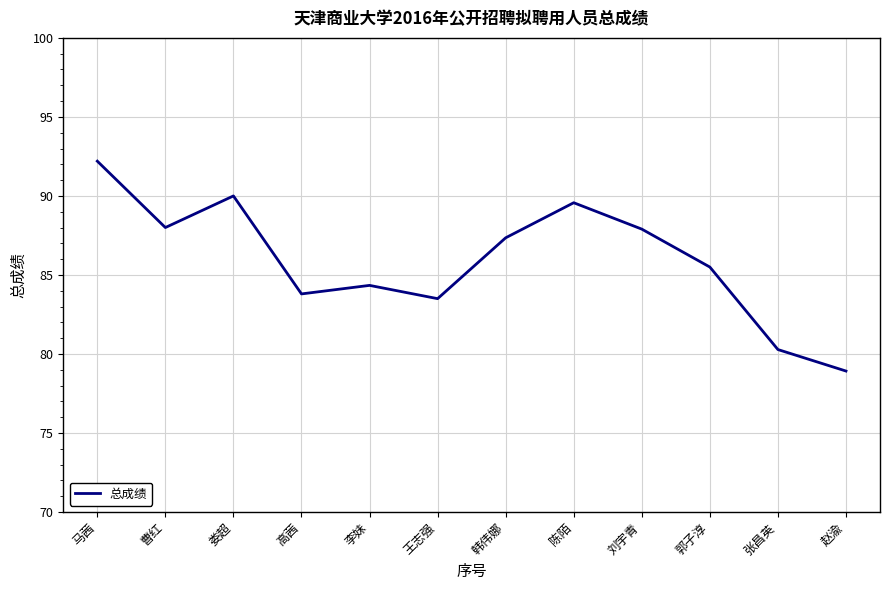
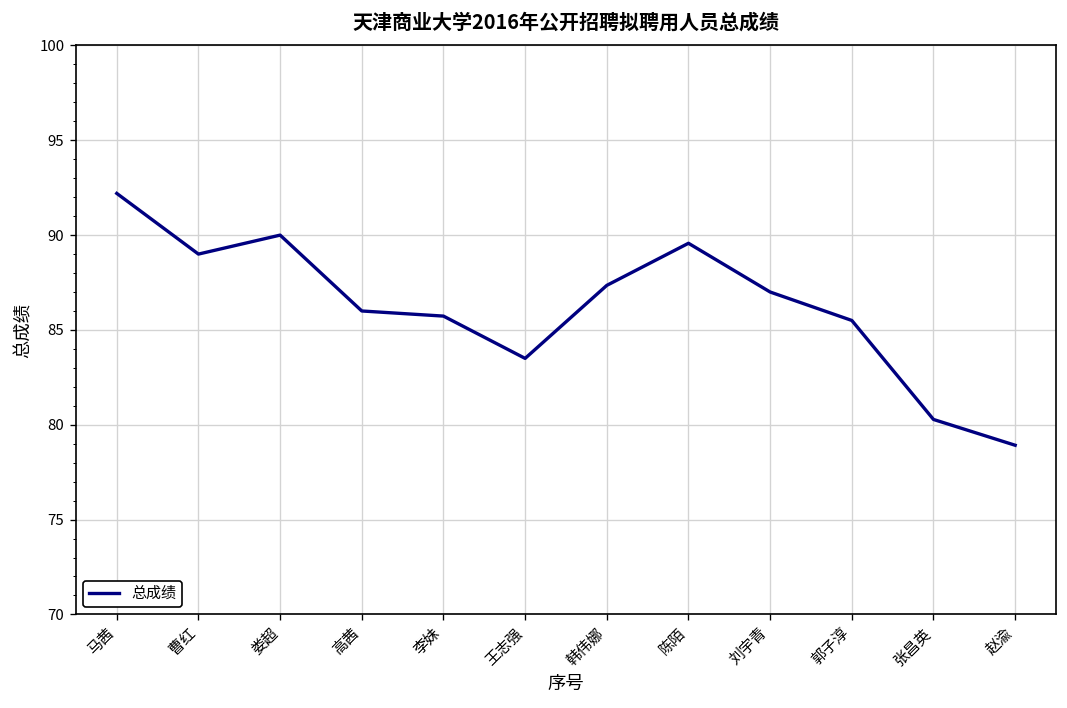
曹红: 88 -> 89
高茜: 83.8 -> 86.0
李妹: 84.3 -> 85.7
刘宇青: 87.9 -> 87.0
